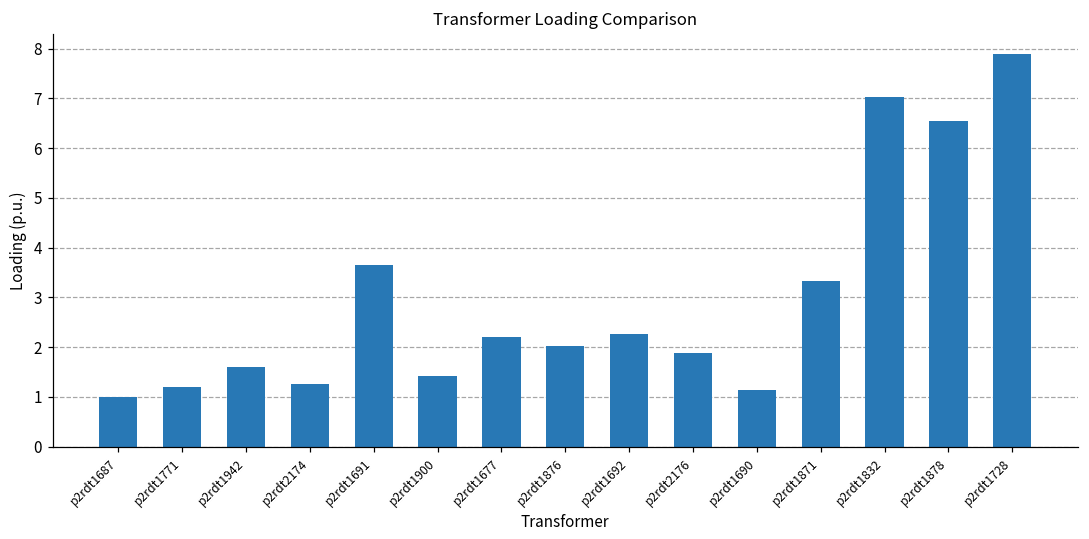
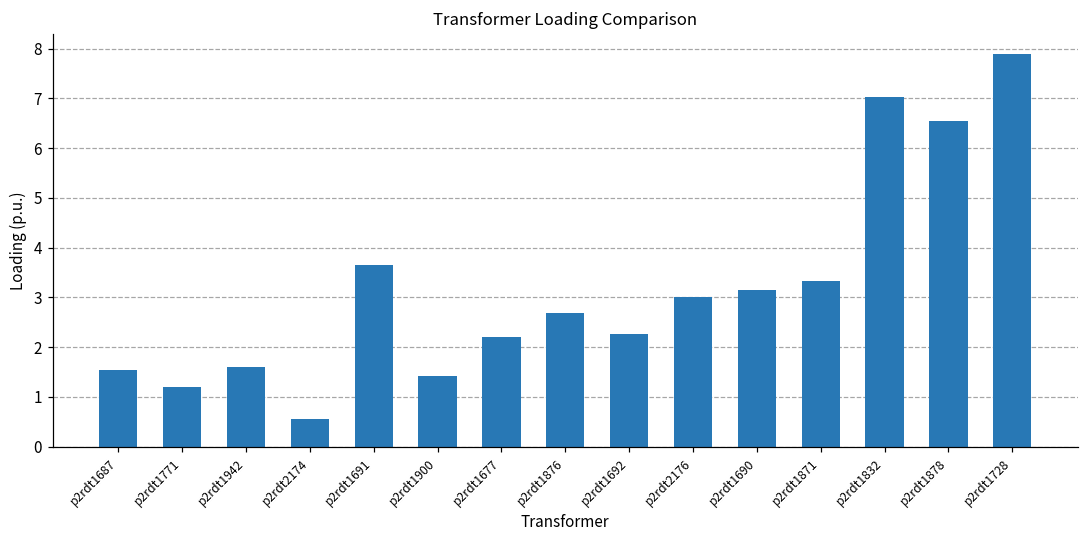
p2rdt1687: 1.0 -> 1.5
p2rdt2174: 1.3 -> 0.5
p2rdt1876: 2.0 -> 2.7
p2rdt2176: 1.9 -> 3.0
p2rdt1690: 1.1 -> 3.1
